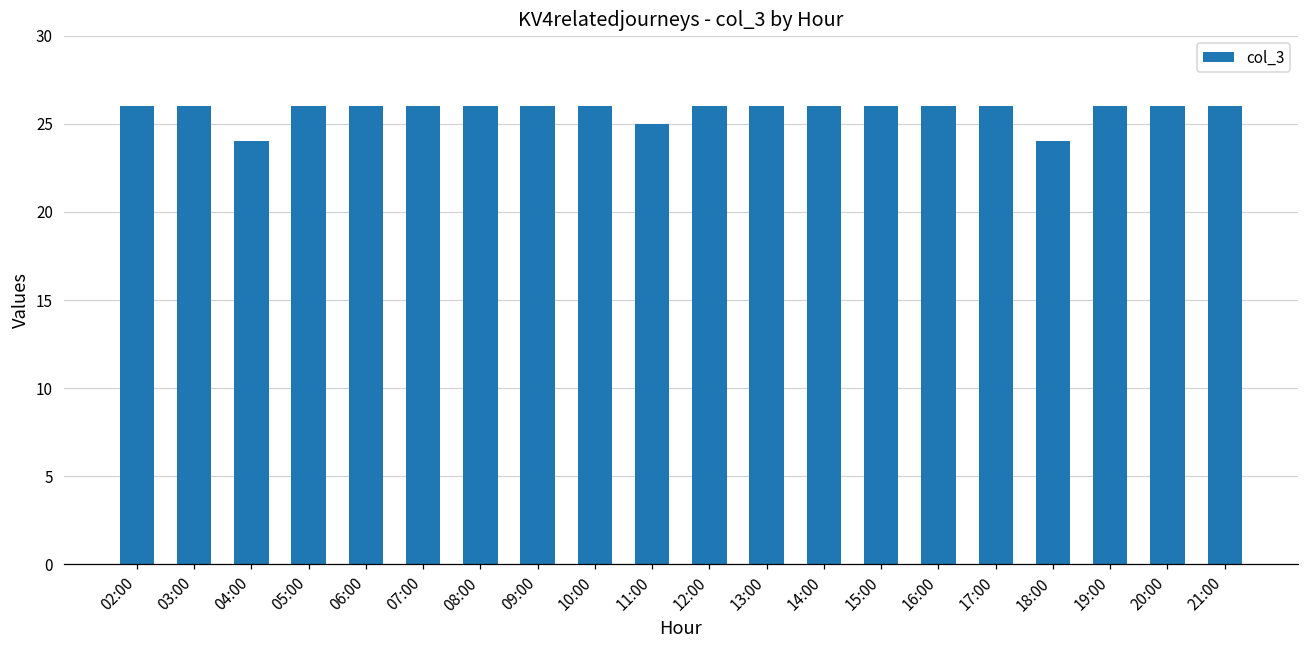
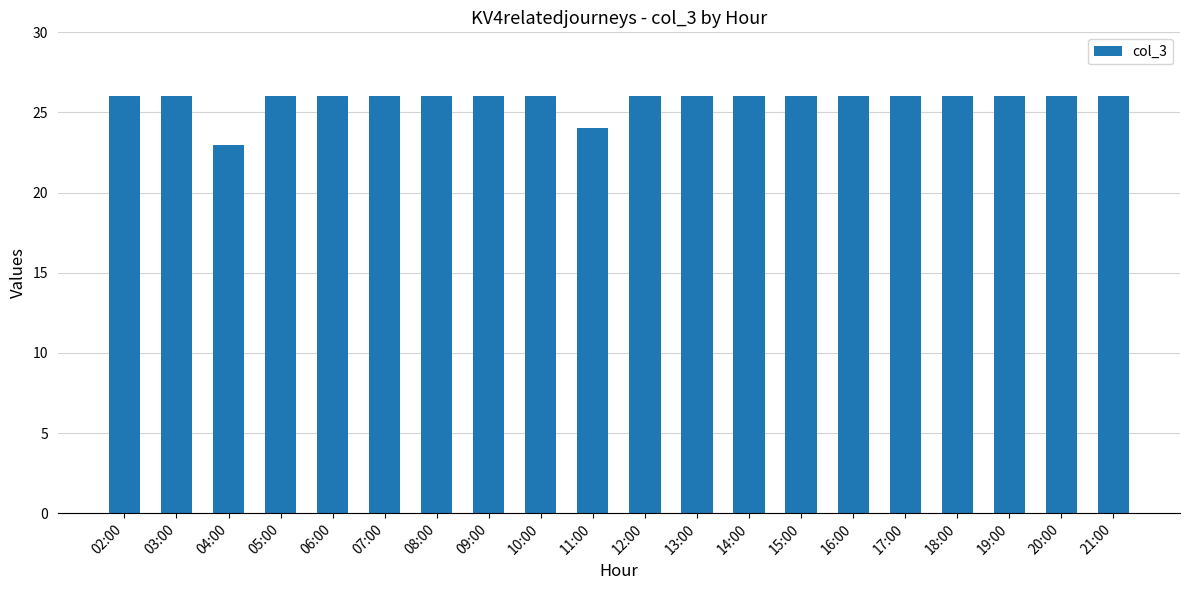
04:00: 24 -> 23
11:00: 25 -> 24
18:00: 24 -> 26
